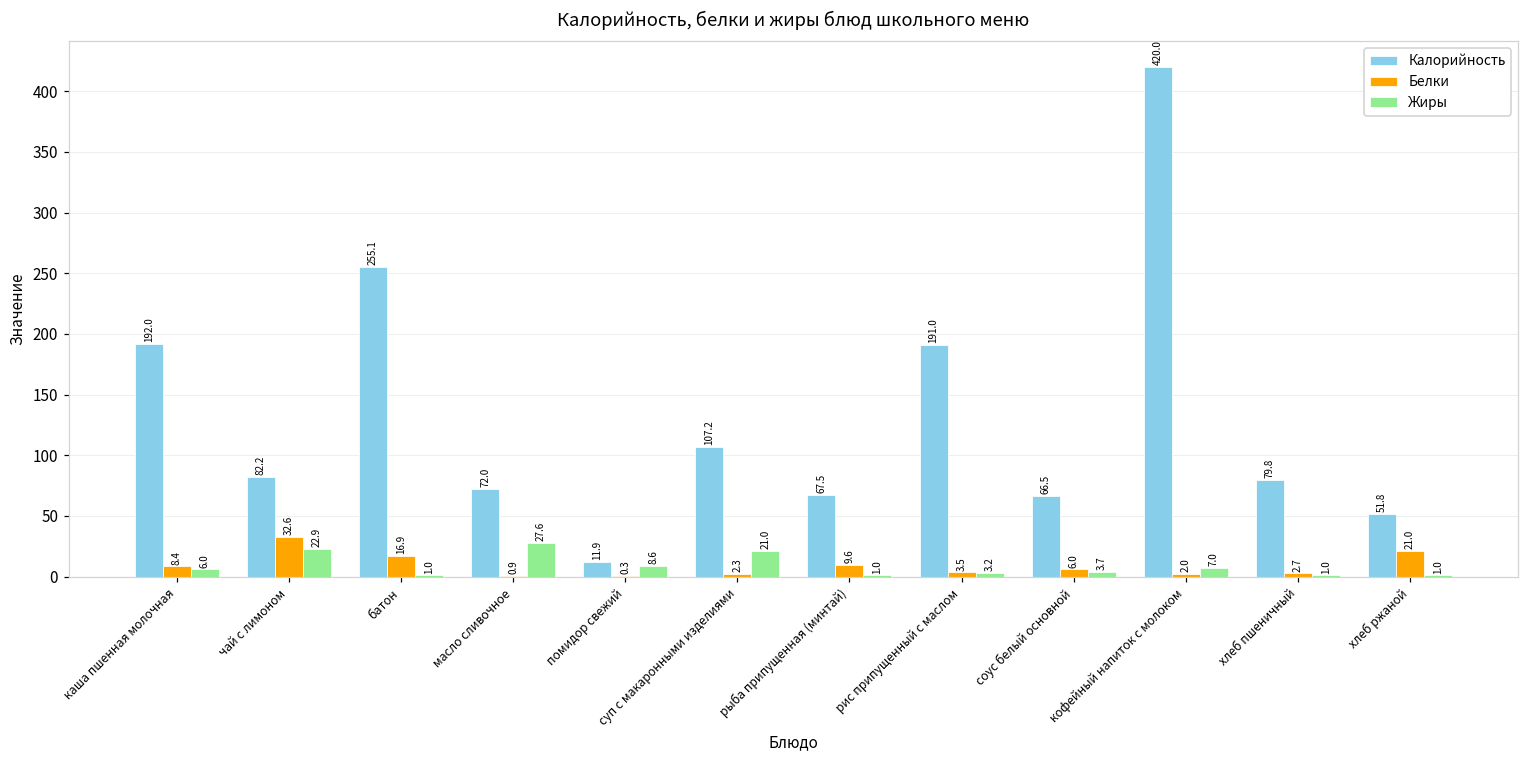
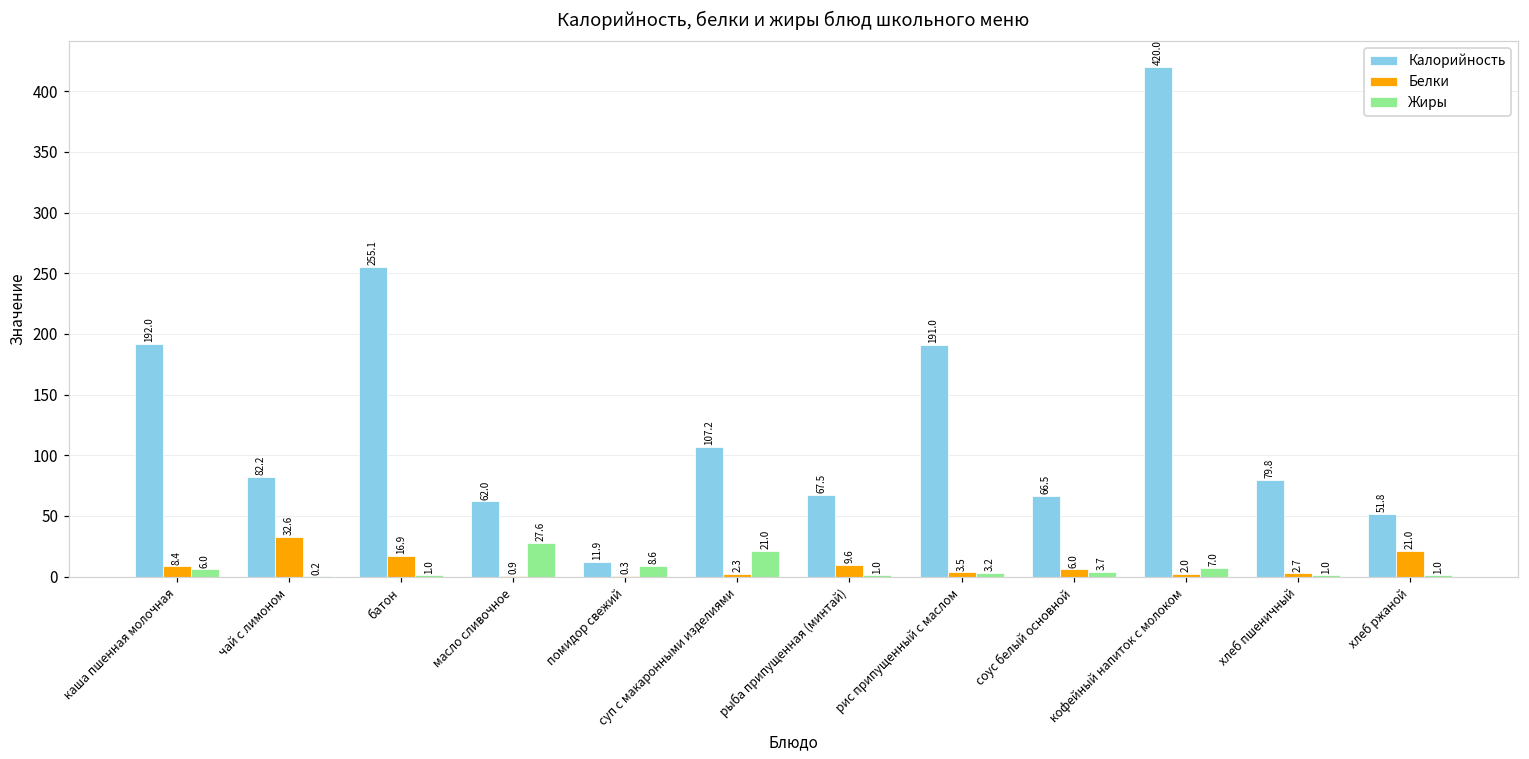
Жиры, чай с лимоном: 22.9 -> 0.2
Калорийность, масло сливочное: 72.0 -> 62.0
